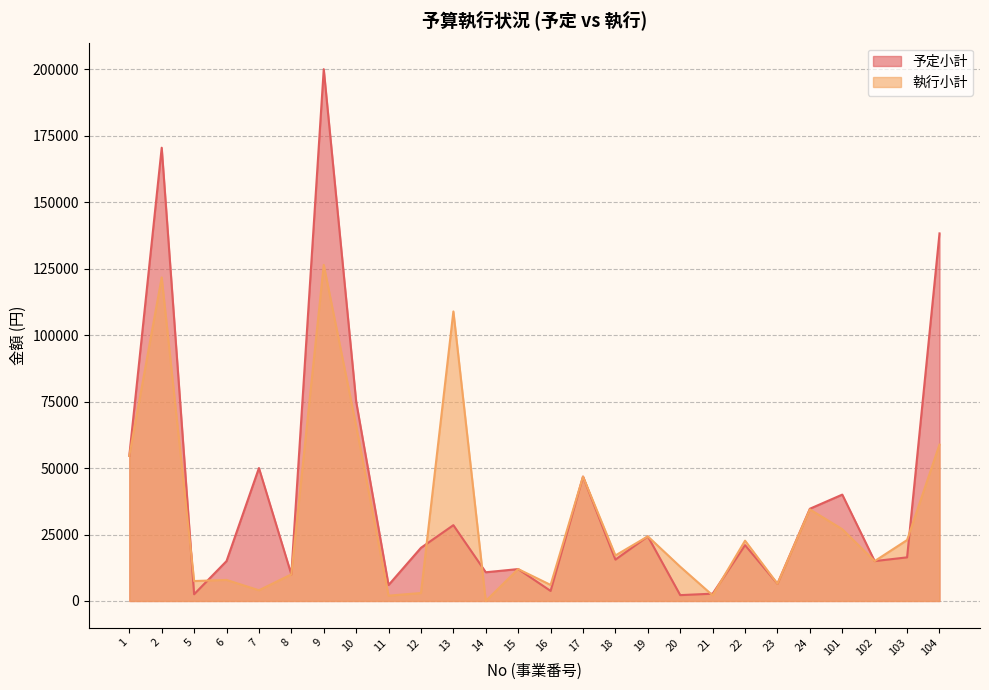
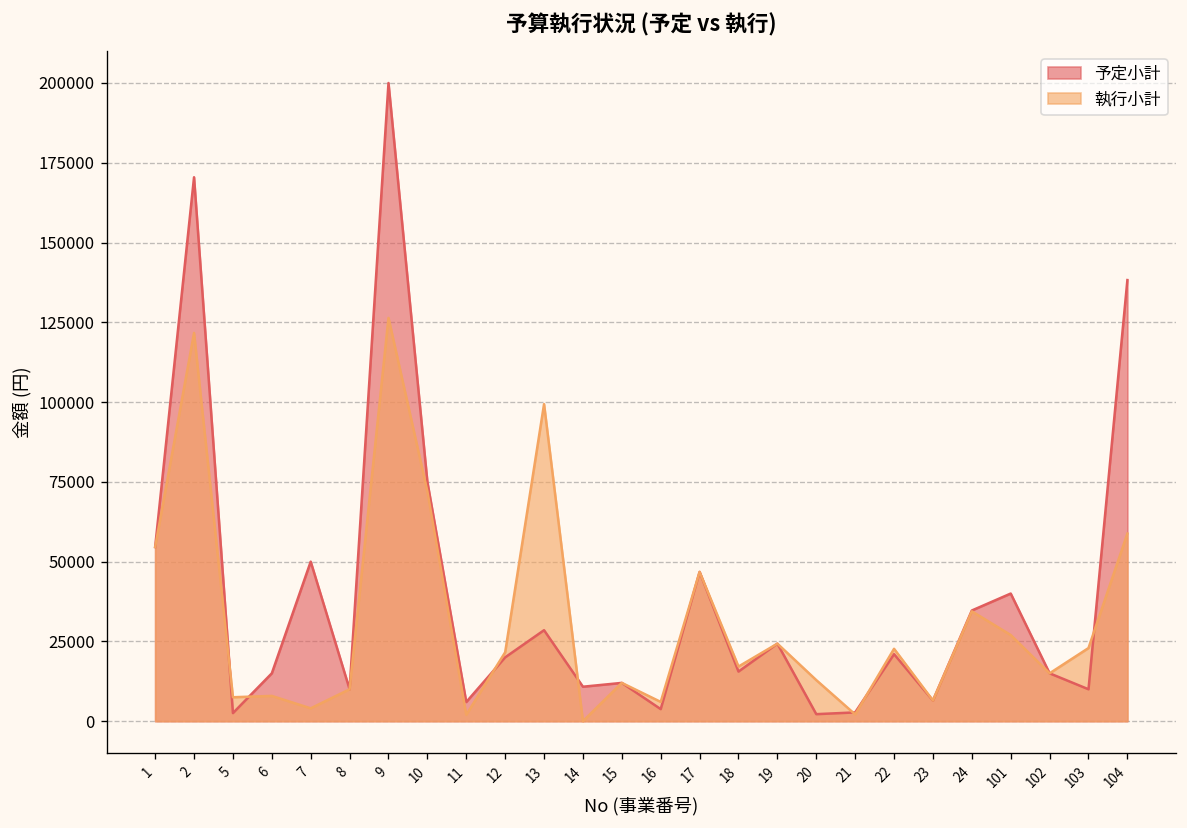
執行小計, 10: 66000 -> 72000
執行小計, 12: 3000 -> 22000
執行小計, 13: 109000 -> 99000
予定小計, 103: 16000 -> 10000
